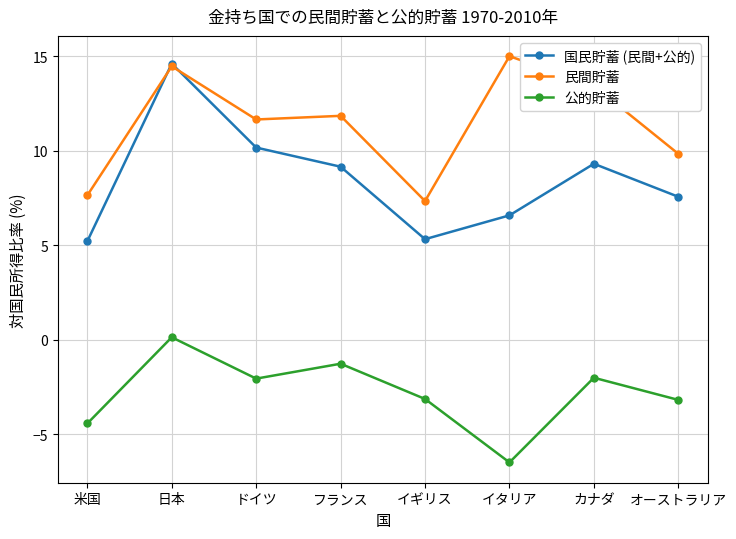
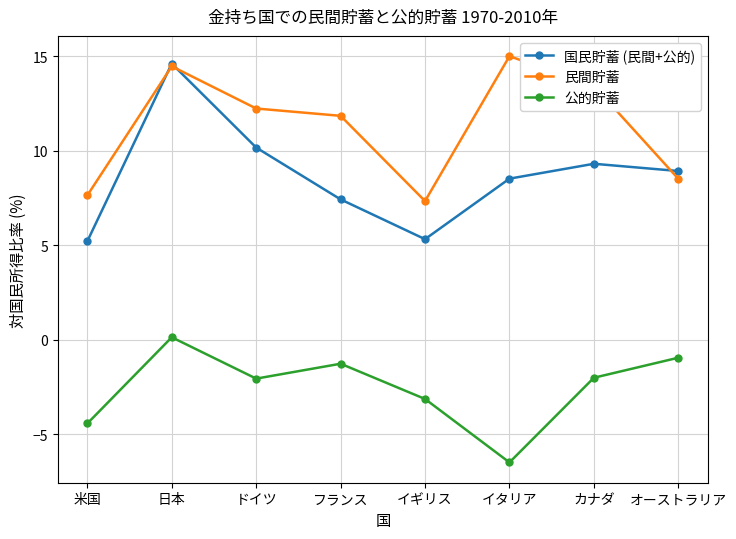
民間貯蓄, ドイツ: 11.7 -> 12.2
国民貯蓄 (民間+公的), フランス: 9.2 -> 7.4
国民貯蓄 (民間+公的), イタリア: 6.6 -> 8.5
国民貯蓄 (民間+公的), オーストラリア: 7.6 -> 8.9
民間貯蓄, オーストラリア: 9.8 -> 8.5
公的貯蓄, オーストラリア: -3.2 -> -0.9
